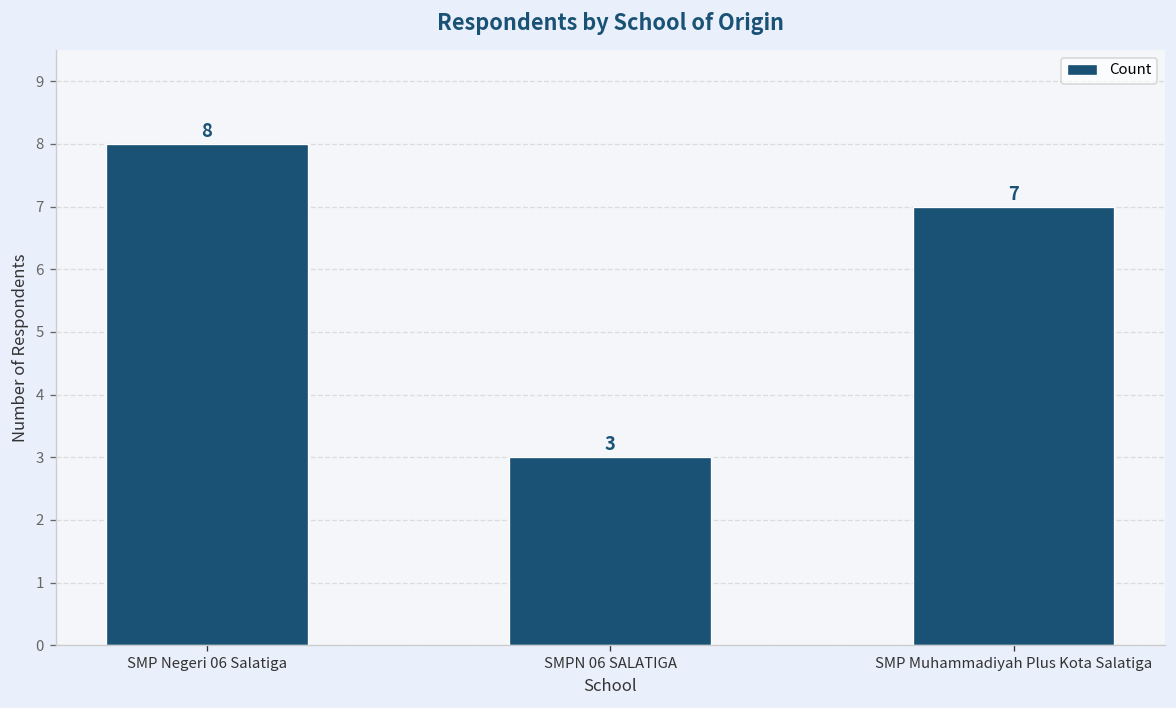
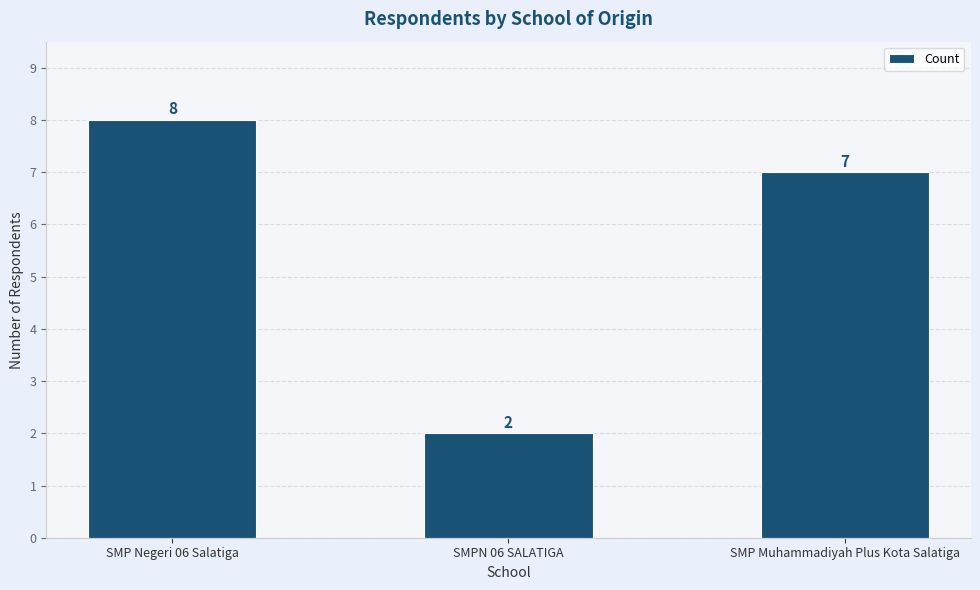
SMPN 06 SALATIGA: 3 -> 2
